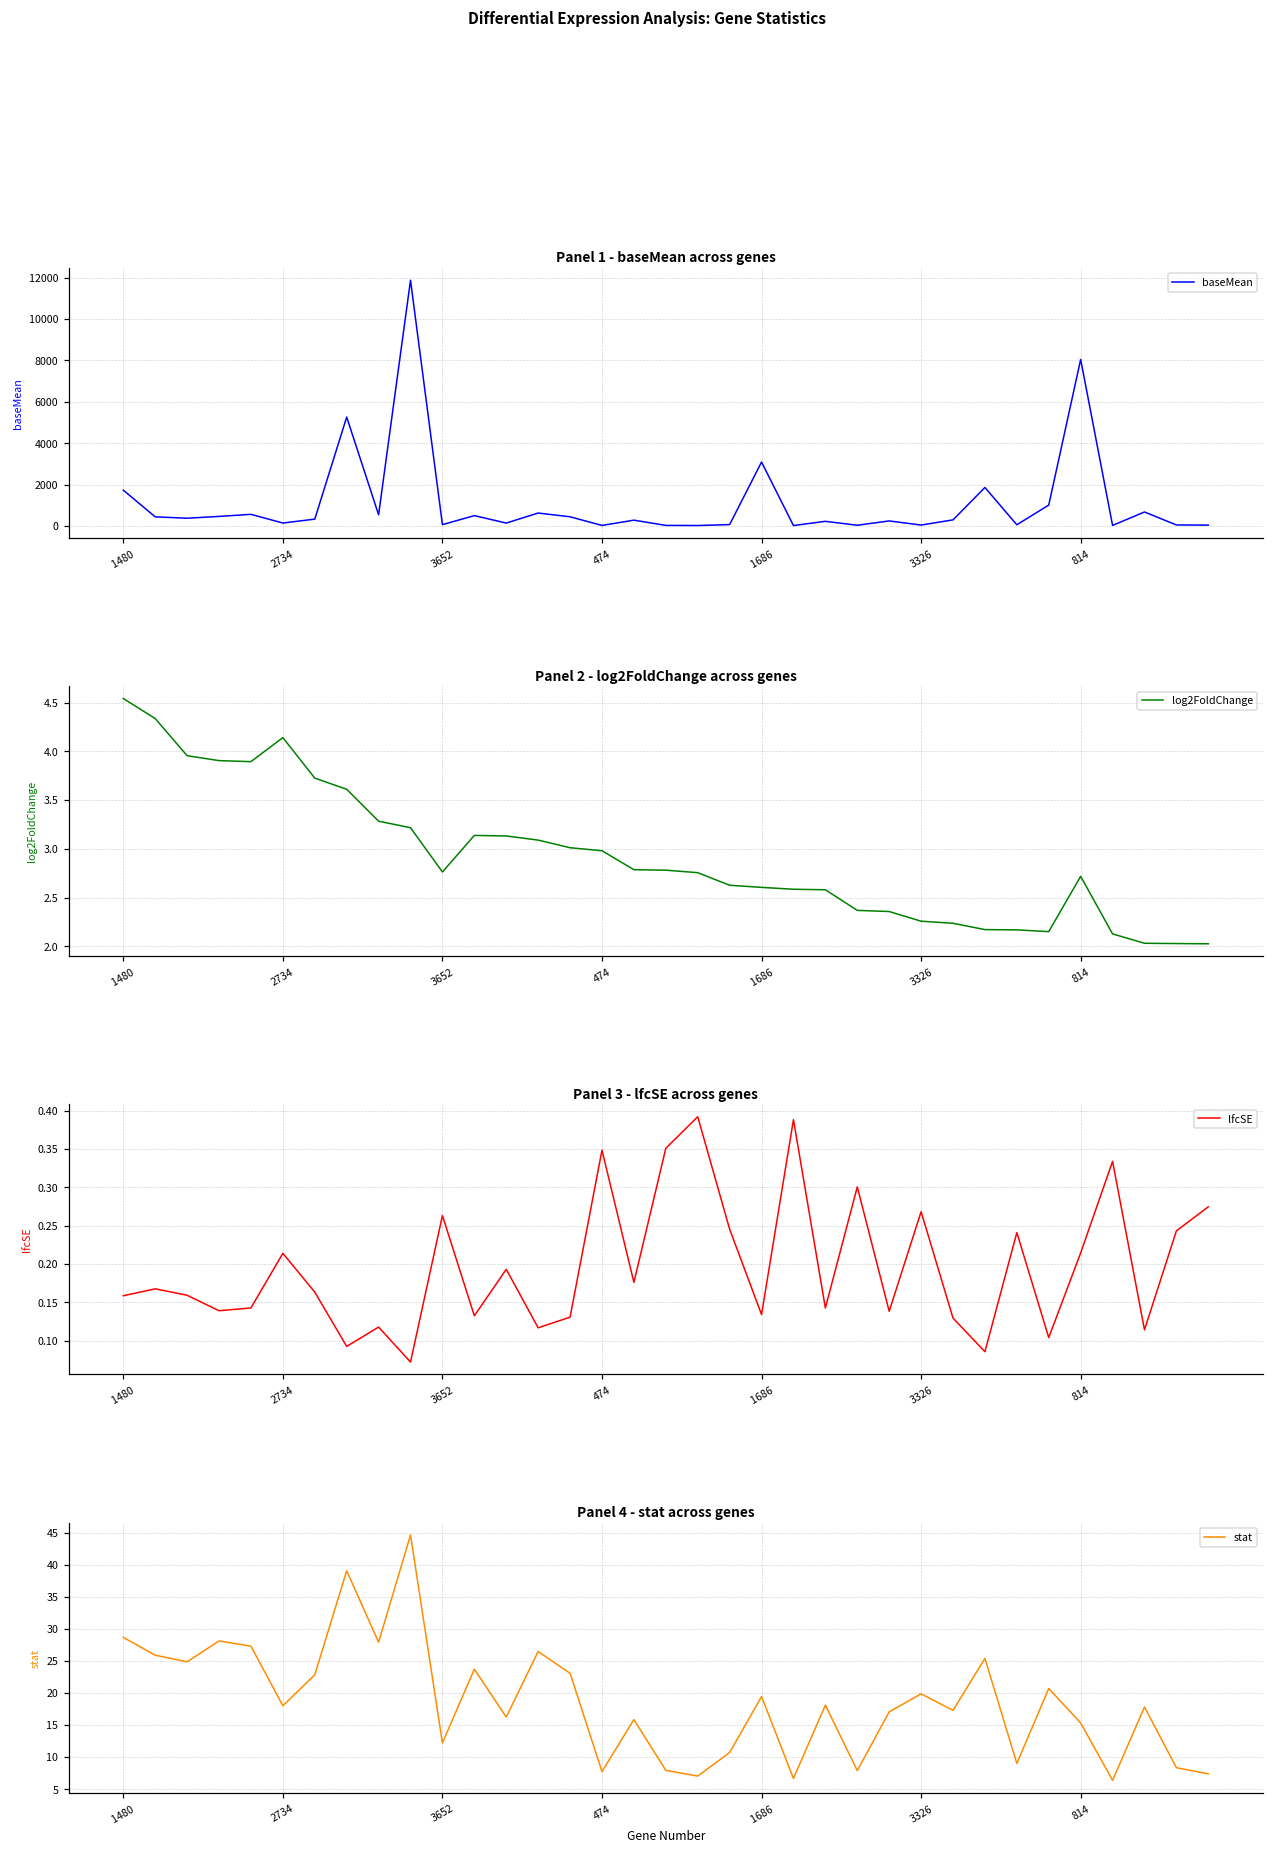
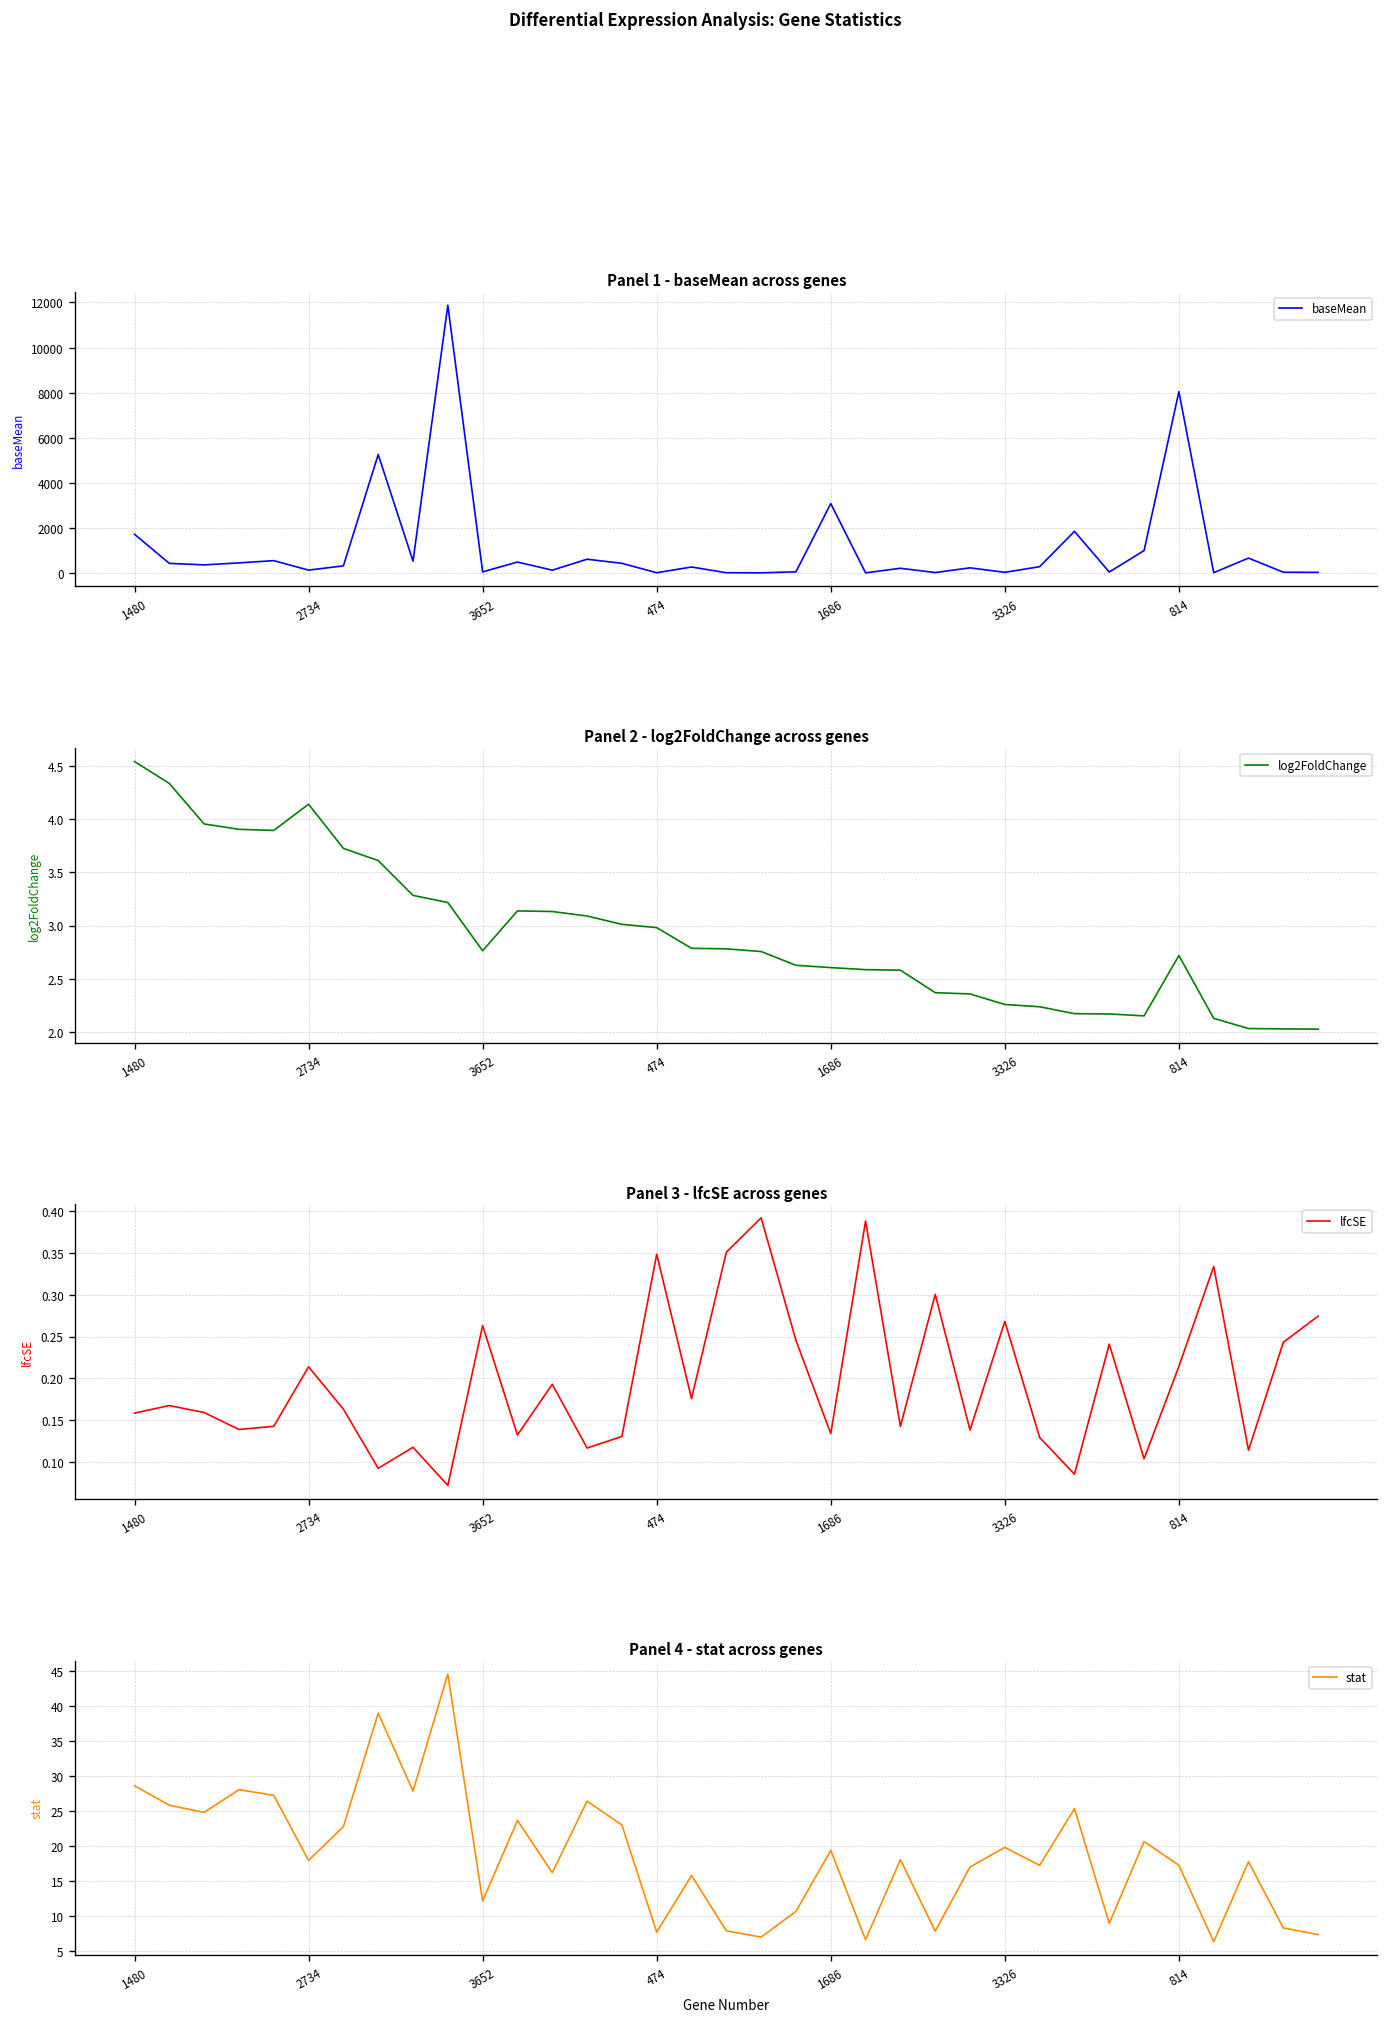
Panel 4 - stat across genes, 814: 15 -> 17
